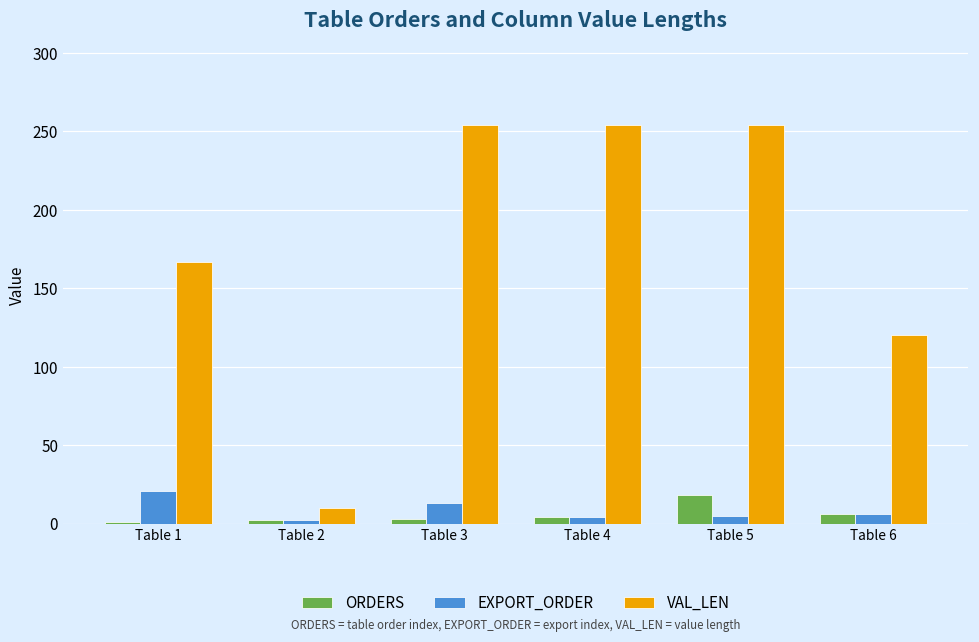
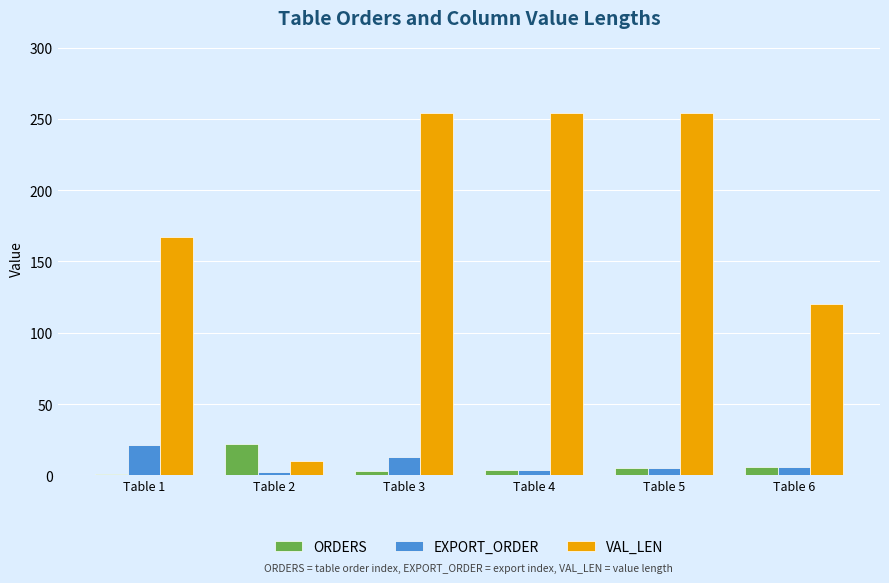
ORDERS, Table 2: 2 -> 22
ORDERS, Table 5: 18 -> 5
